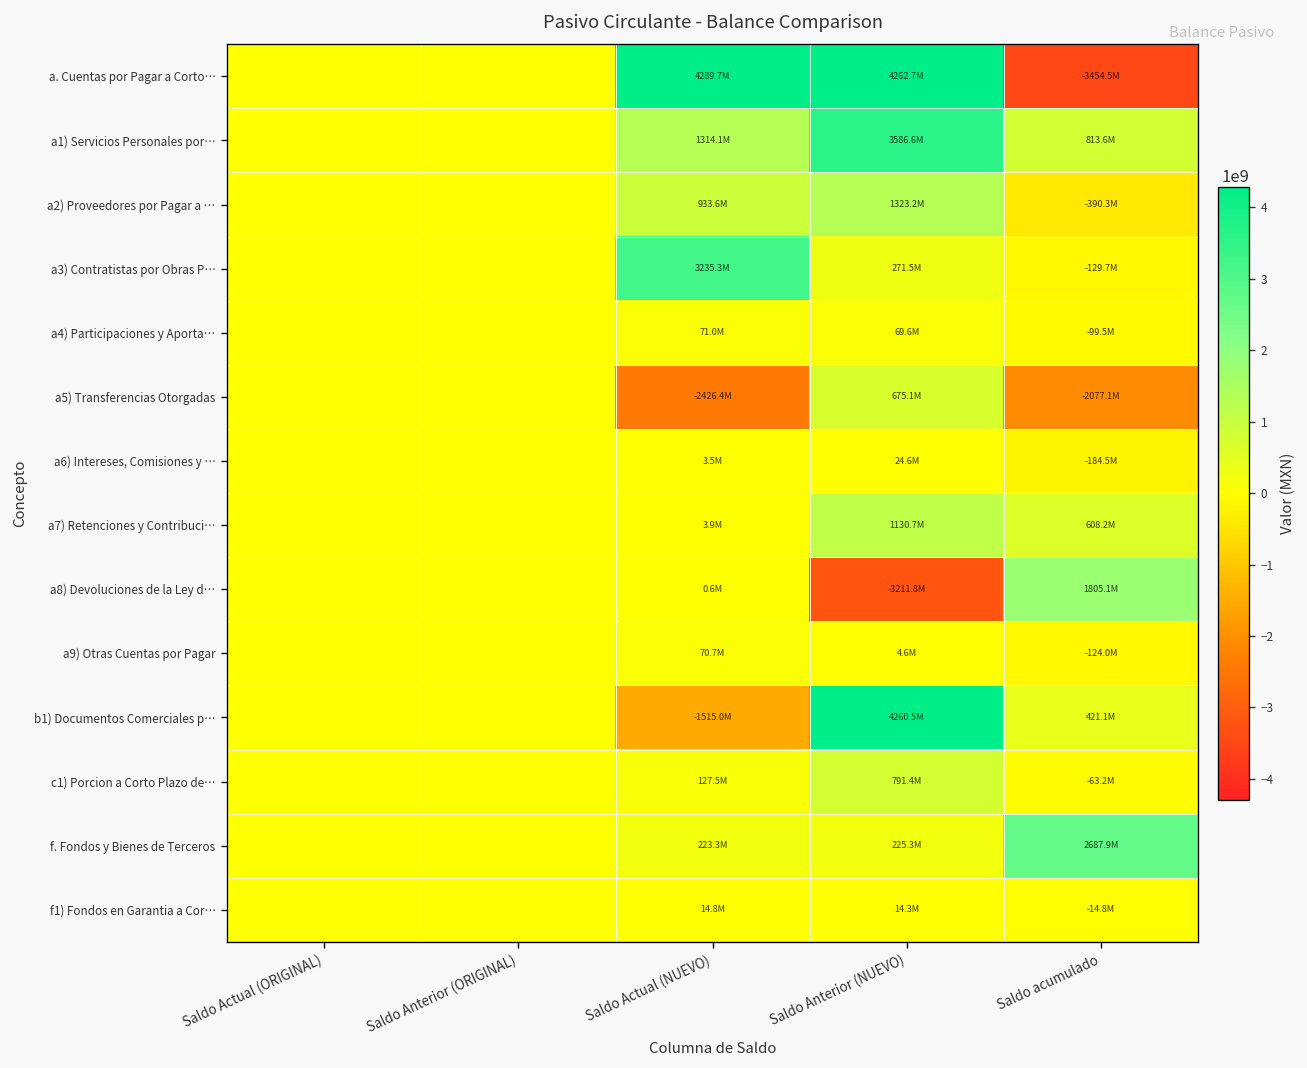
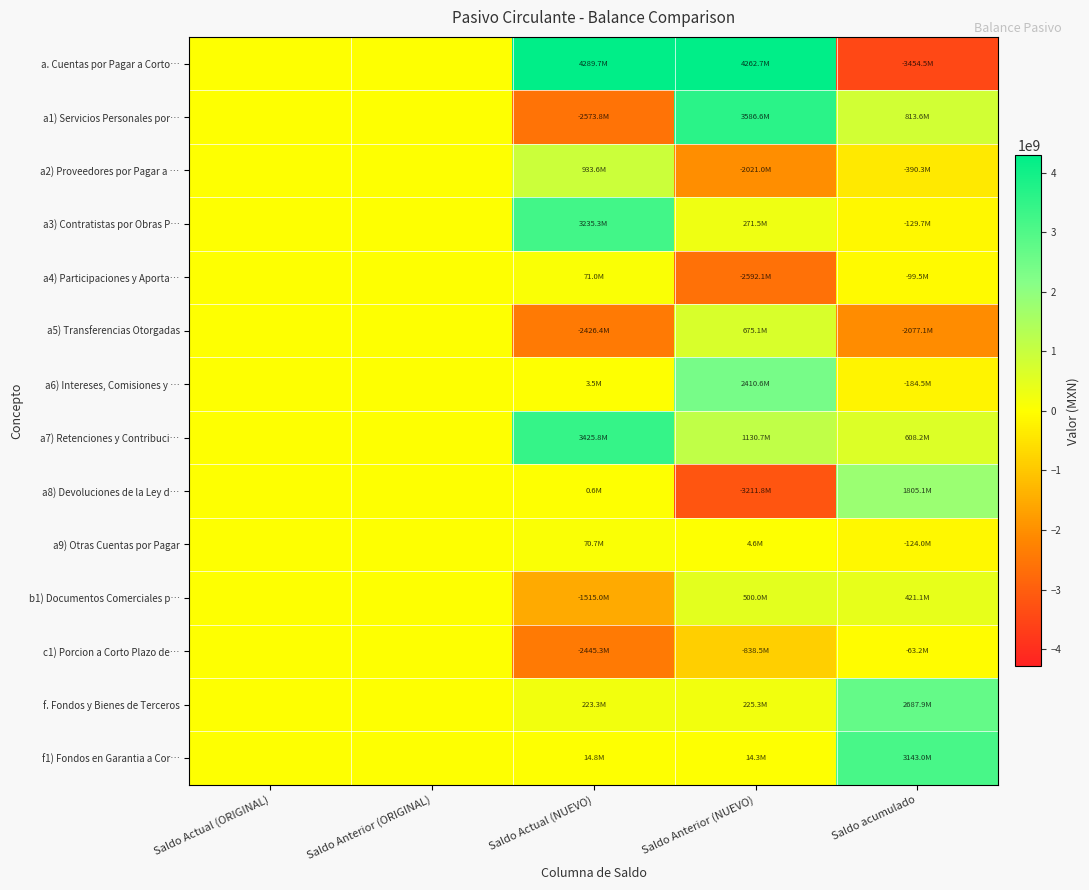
a1) Servicios Personales por…, Saldo Actual (NUEVO): 1314.1M -> -2573.8M
a2) Proveedores por Pagar a …, Saldo Anterior (NUEVO): 1323.2M -> -2021.0M
a4) Participaciones y Aporta…, Saldo Anterior (NUEVO): 69.6M -> -2592.1M
a6) Intereses, Comisiones y …, Saldo Anterior (NUEVO): 24.6M -> 2410.6M
a7) Retenciones y Contribuci…, Saldo Actual (NUEVO): 3.9M -> 3425.8M
b1) Documentos Comerciales p…, Saldo Anterior (NUEVO): 4260.5M -> 500.0M
c1) Porcion a Corto Plazo de…, Saldo Actual (NUEVO): 127.5M -> -2445.3M
c1) Porcion a Corto Plazo de…, Saldo Anterior (NUEVO): 791.4M -> -838.5M
f1) Fondos en Garantia a Cor…, Saldo acumulado: -14.8M -> 3143.0M
